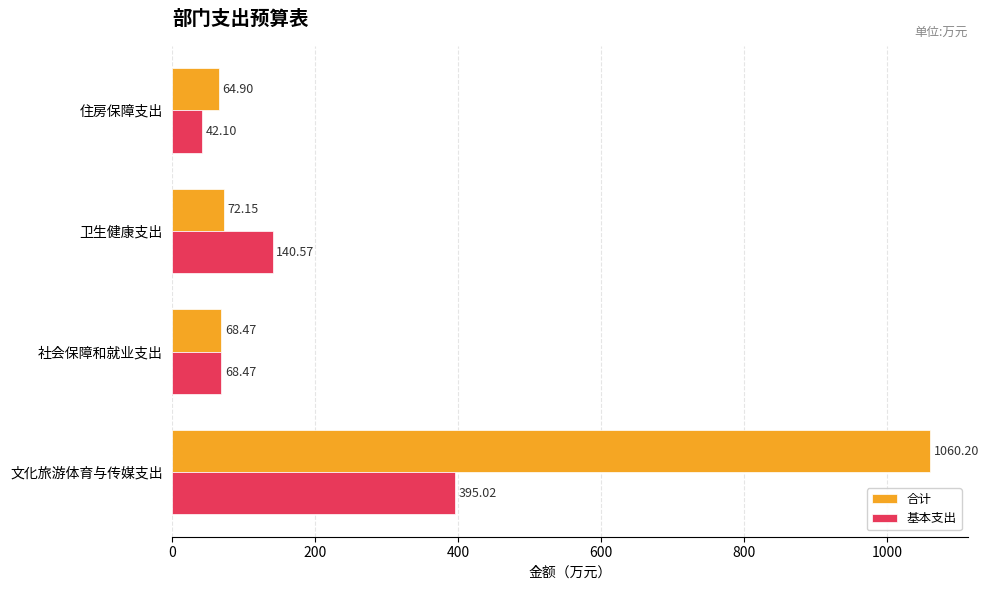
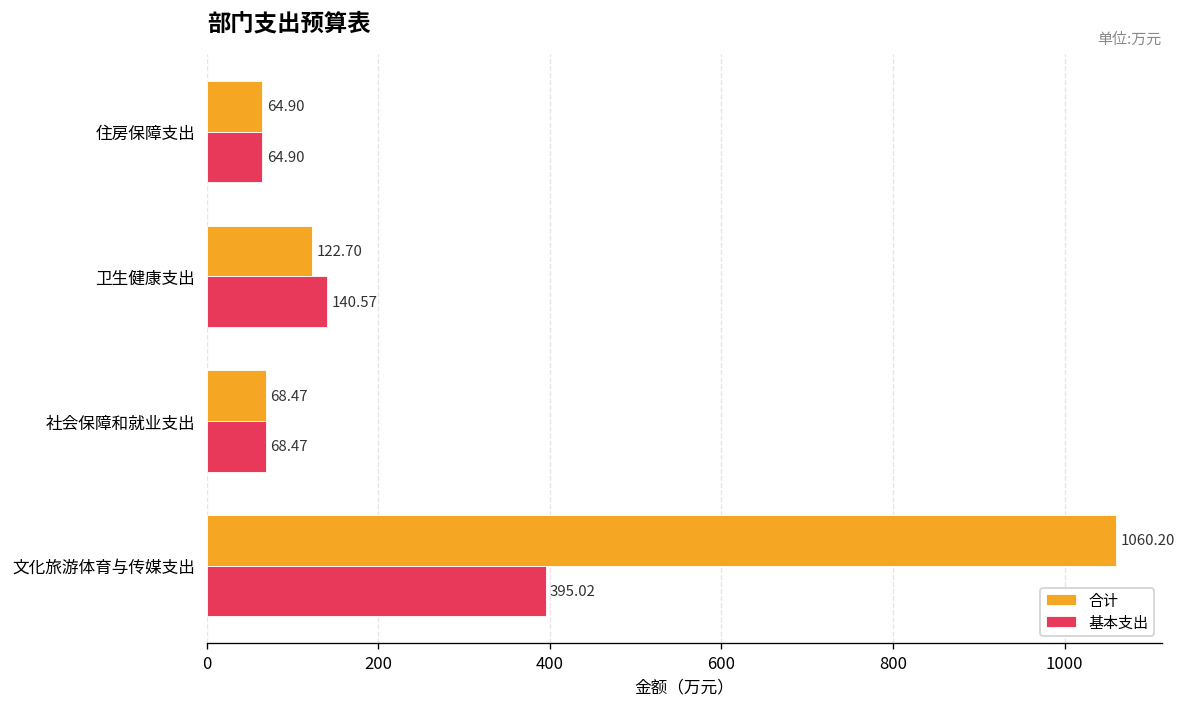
基本支出, 住房保障支出: 42.10 -> 64.90
合计, 卫生健康支出: 72.15 -> 122.70
